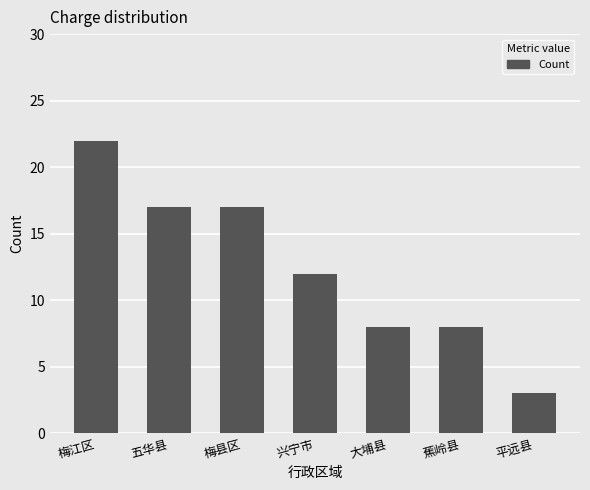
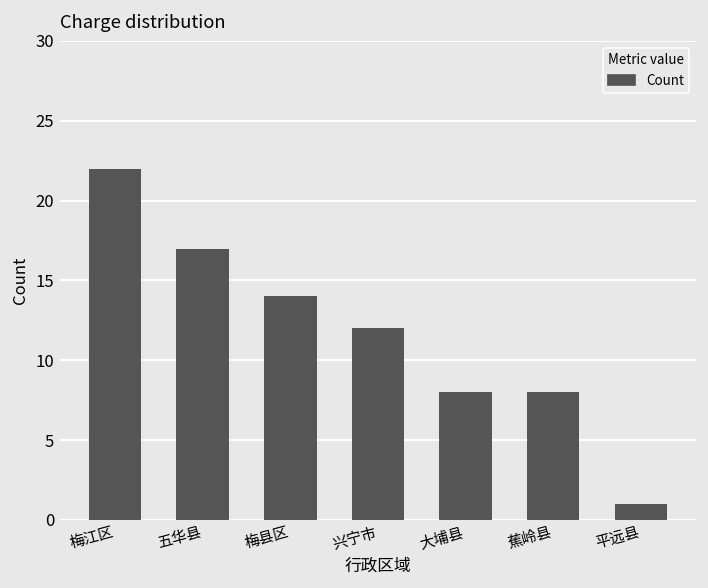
梅县区: 17 -> 14
平远县: 3 -> 1
